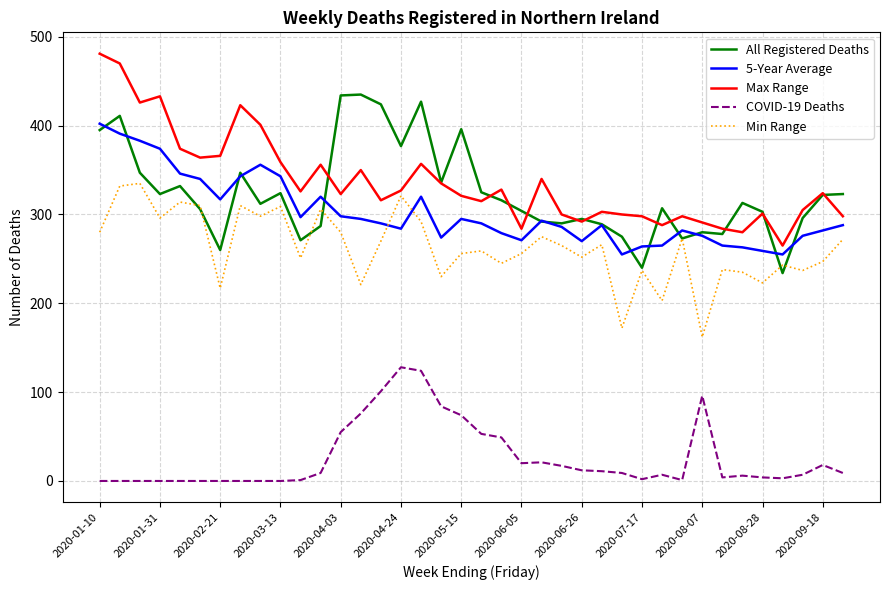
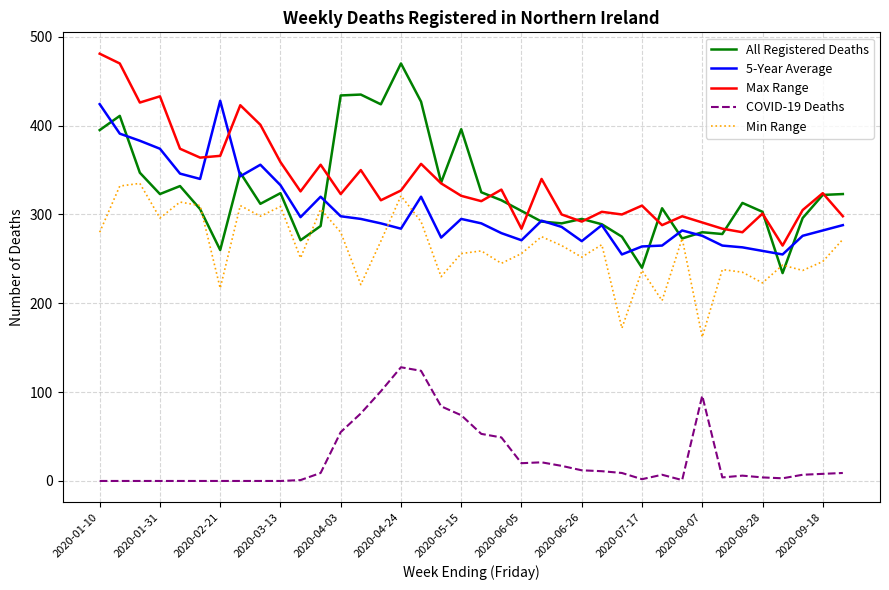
5-Year Average, 2020-01-10: 400 -> 420
5-Year Average, 2020-02-21: 320 -> 430
5-Year Average, 2020-03-13: 340 -> 330
All Registered Deaths, 2020-04-24: 380 -> 470
Max Range, 2020-07-17: 300 -> 310
COVID-19 Deaths, 2020-09-18: 20 -> 10
